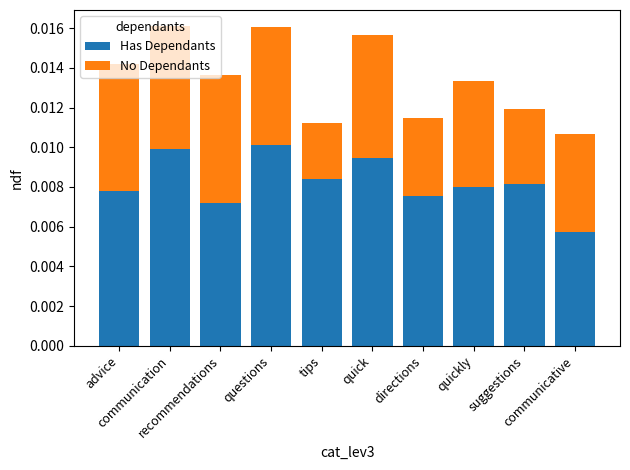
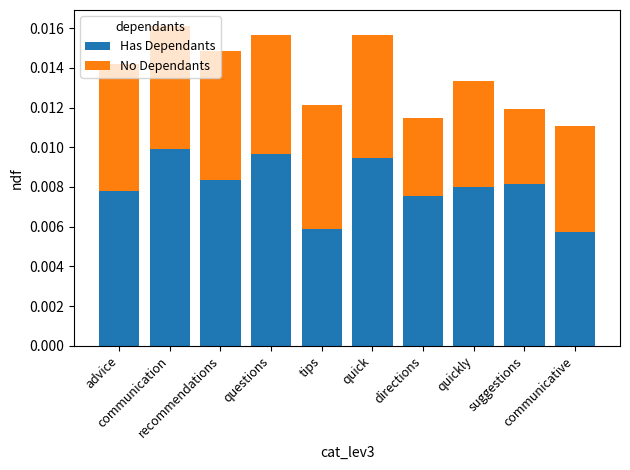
Has Dependants, recommendations: 0.0072 -> 0.0084
Has Dependants, questions: 0.0101 -> 0.0097
Has Dependants, tips: 0.0084 -> 0.0059
No Dependants, tips: 0.0028 -> 0.0063
No Dependants, communicative: 0.0049 -> 0.0054
